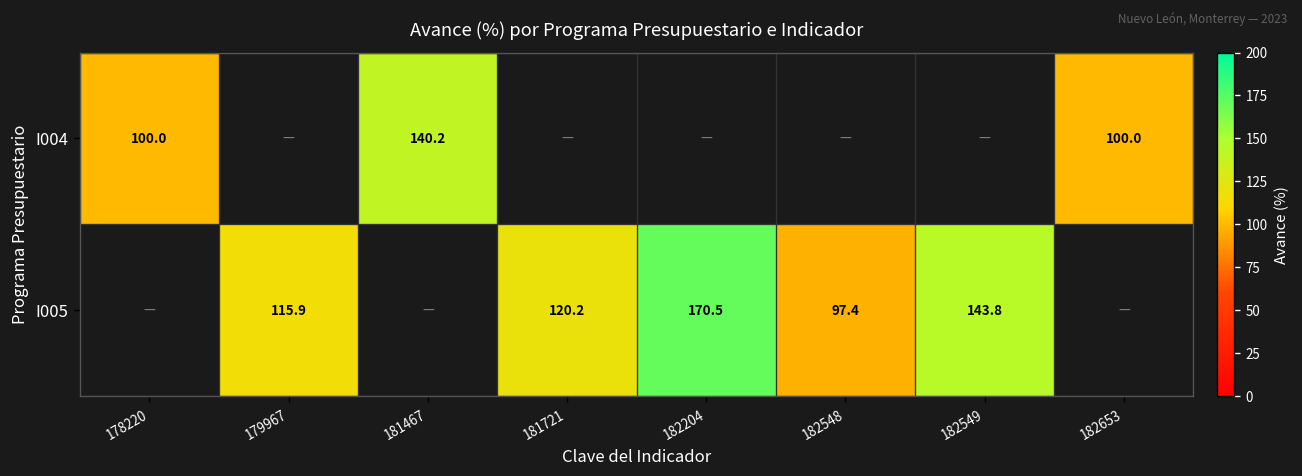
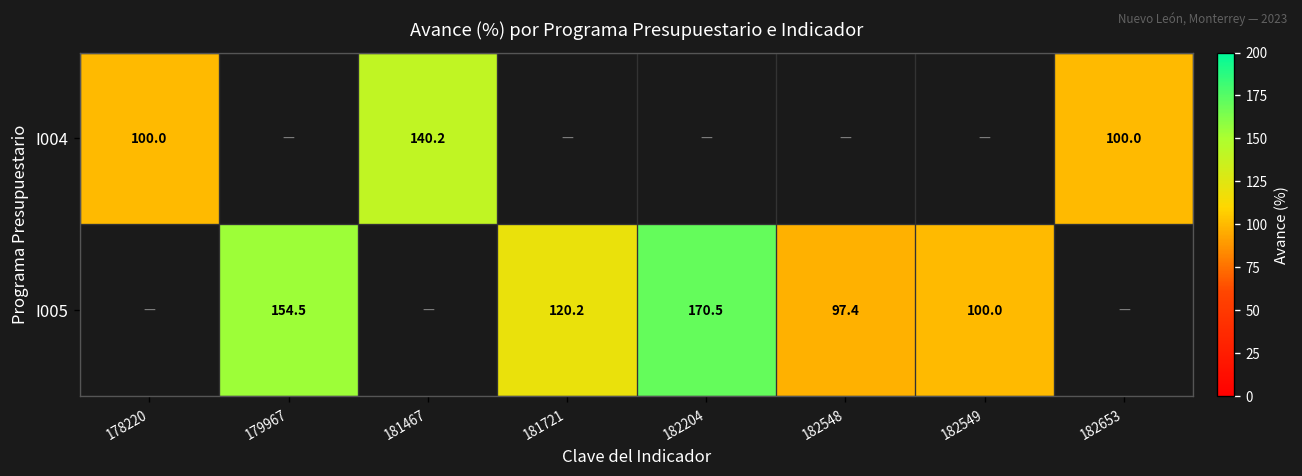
I005, 179967: 115.9 -> 154.5
I005, 182549: 143.8 -> 100.0
